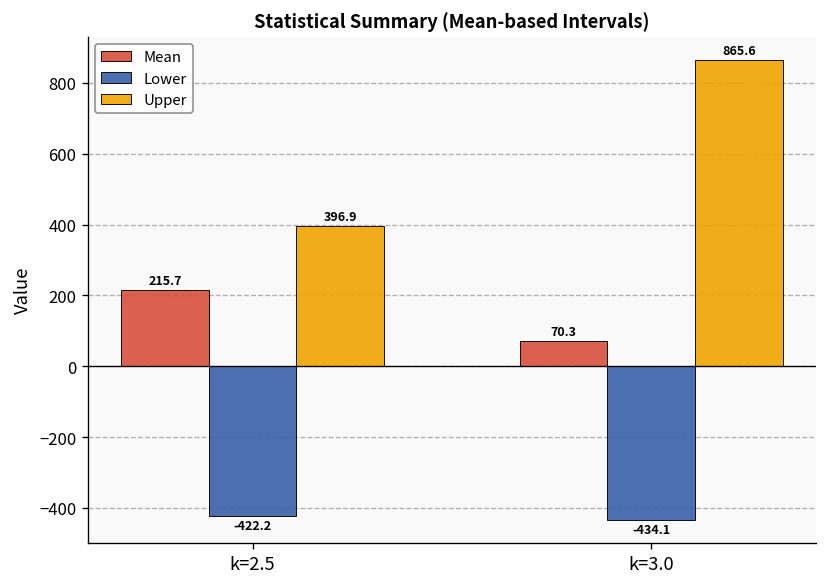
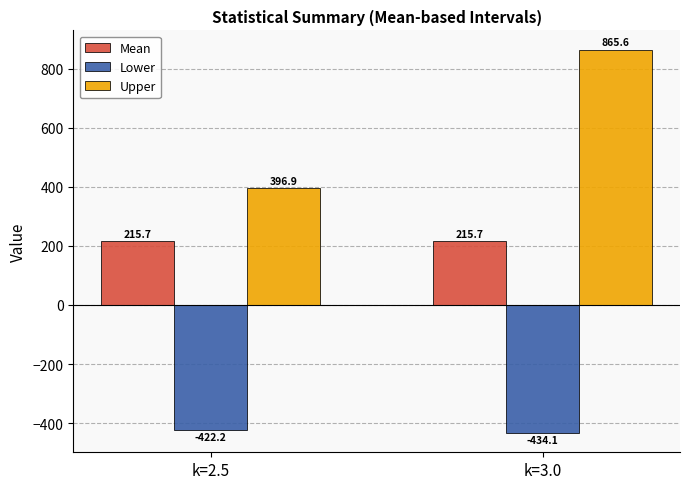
Mean, k=3.0: 70.3 -> 215.7
